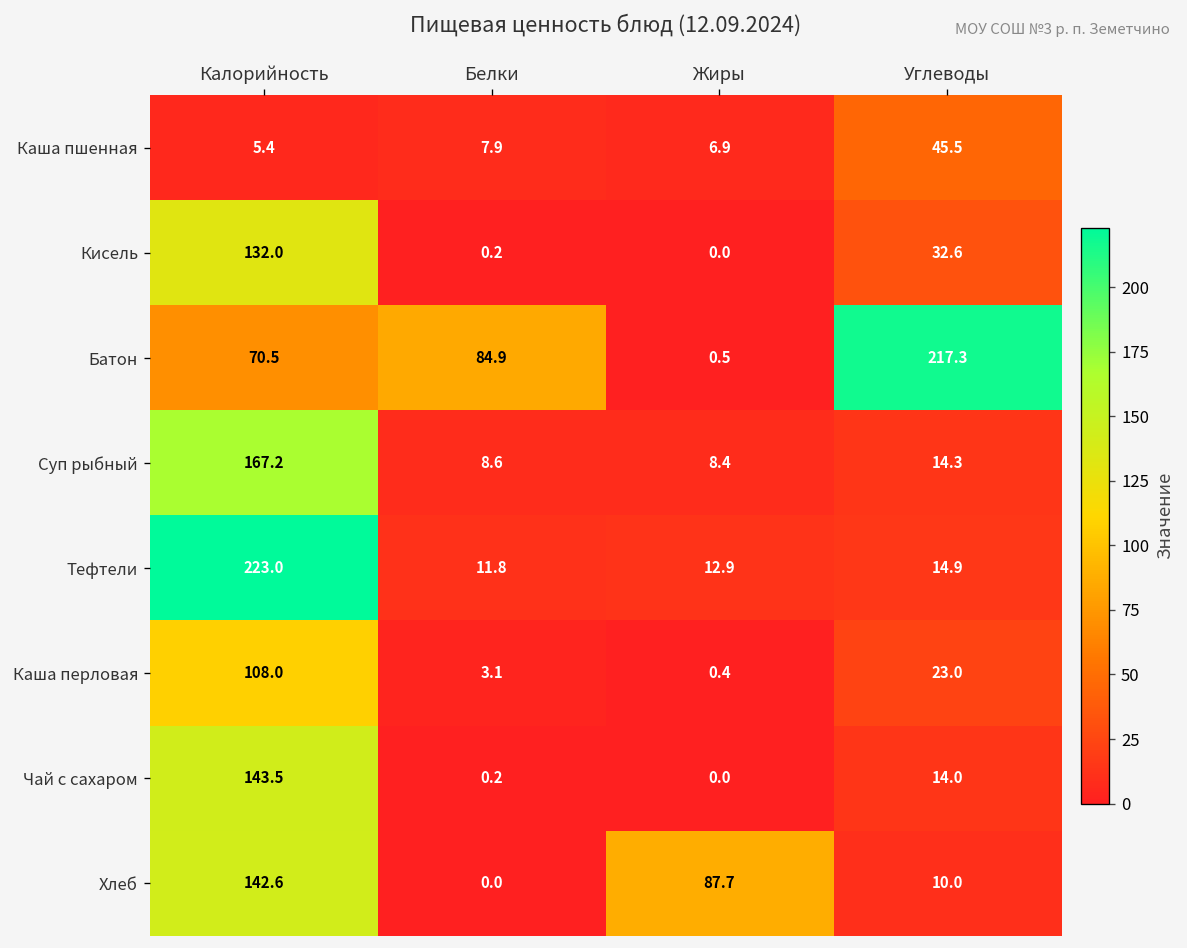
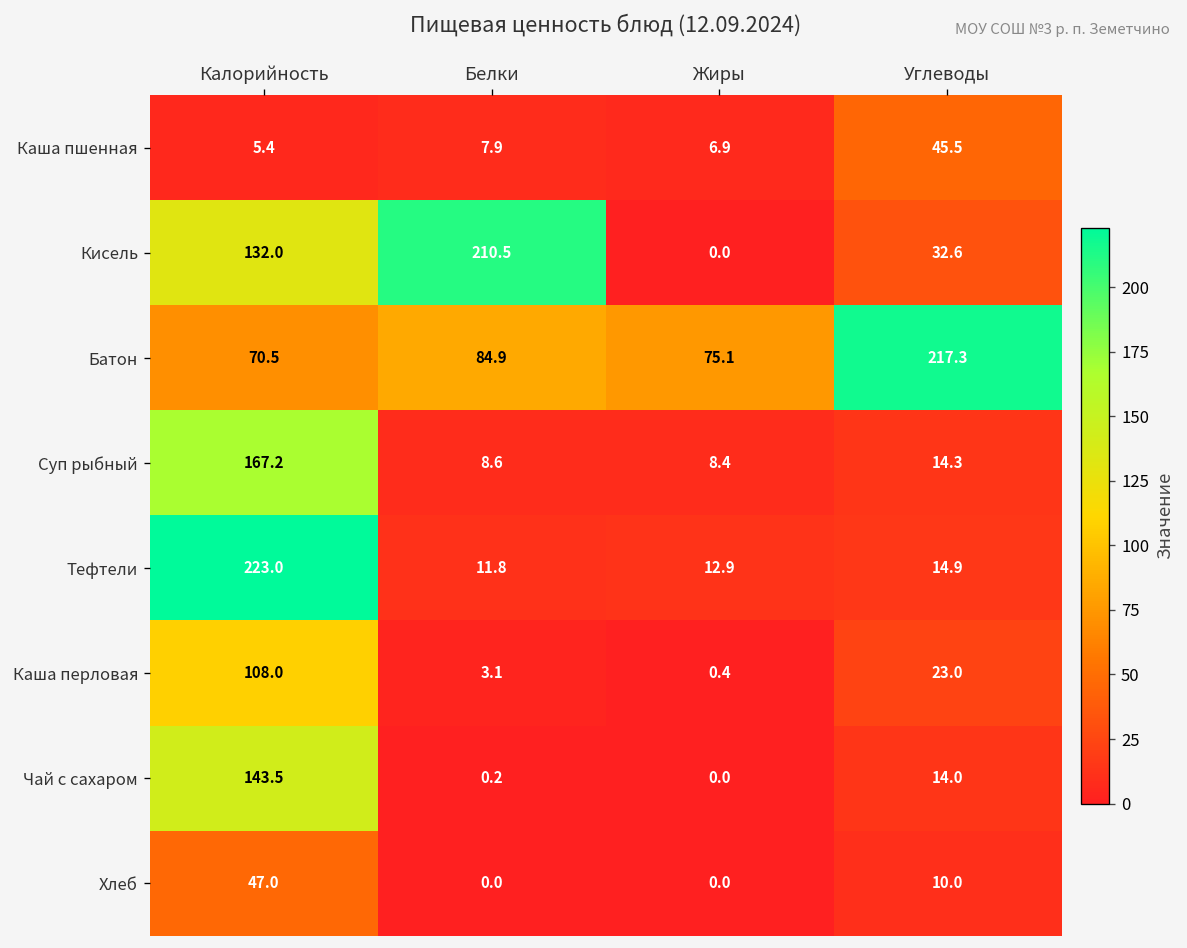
Кисель, Белки: 0.2 -> 210.5
Батон, Жиры: 0.5 -> 75.1
Хлеб, Калорийность: 142.6 -> 47.0
Хлеб, Жиры: 87.7 -> 0.0
